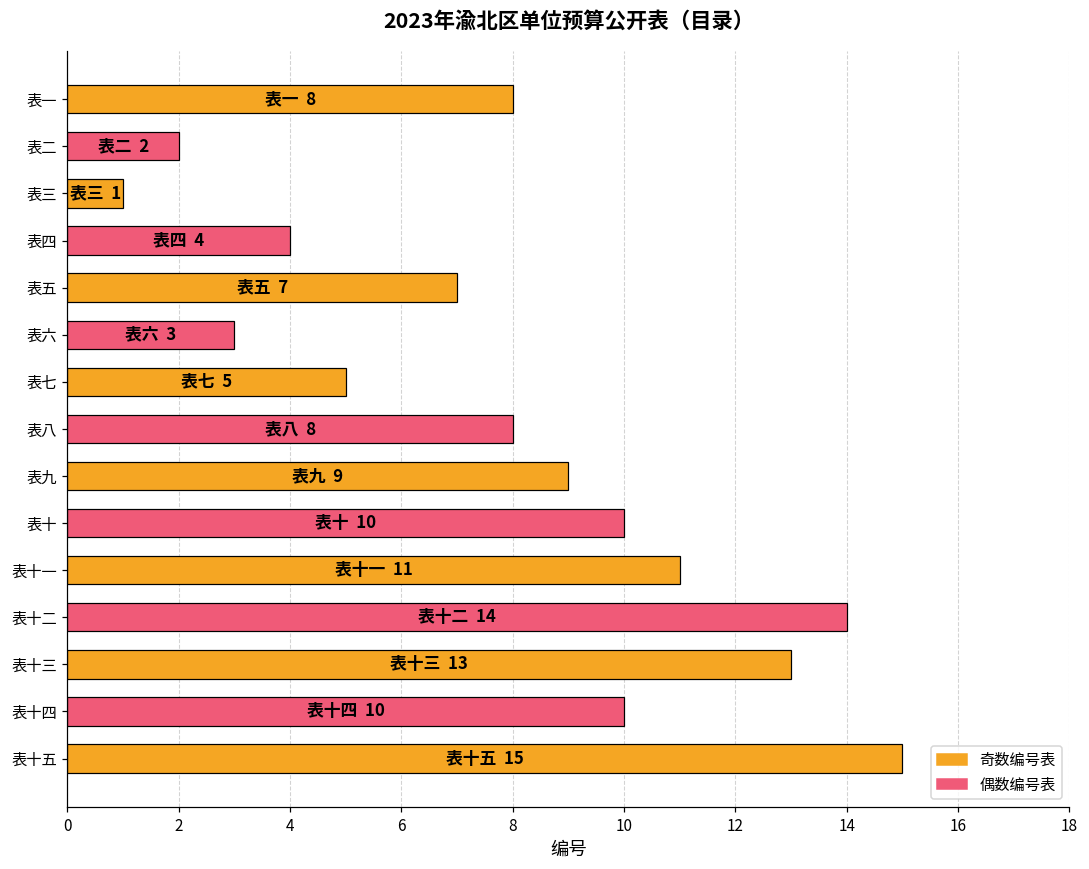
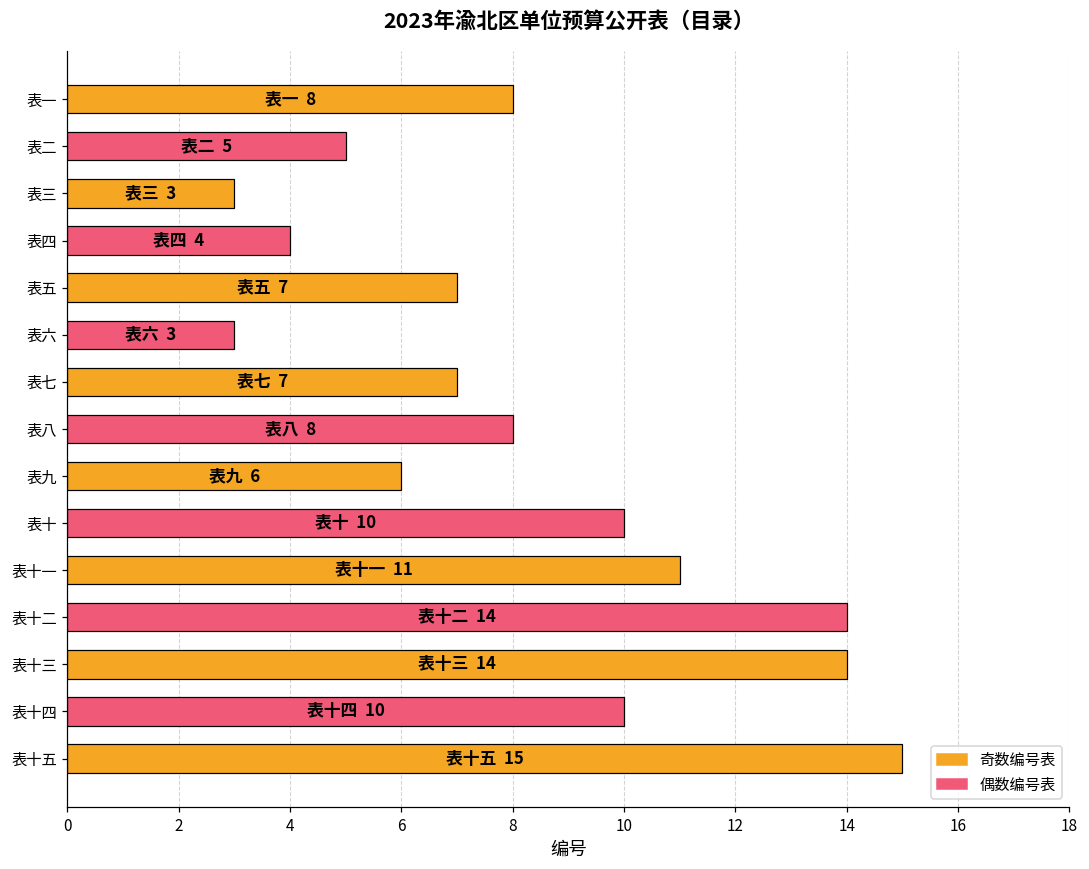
表二: 2 -> 5
表三: 1 -> 3
表七: 5 -> 7
表九: 9 -> 6
表十三: 13 -> 14
